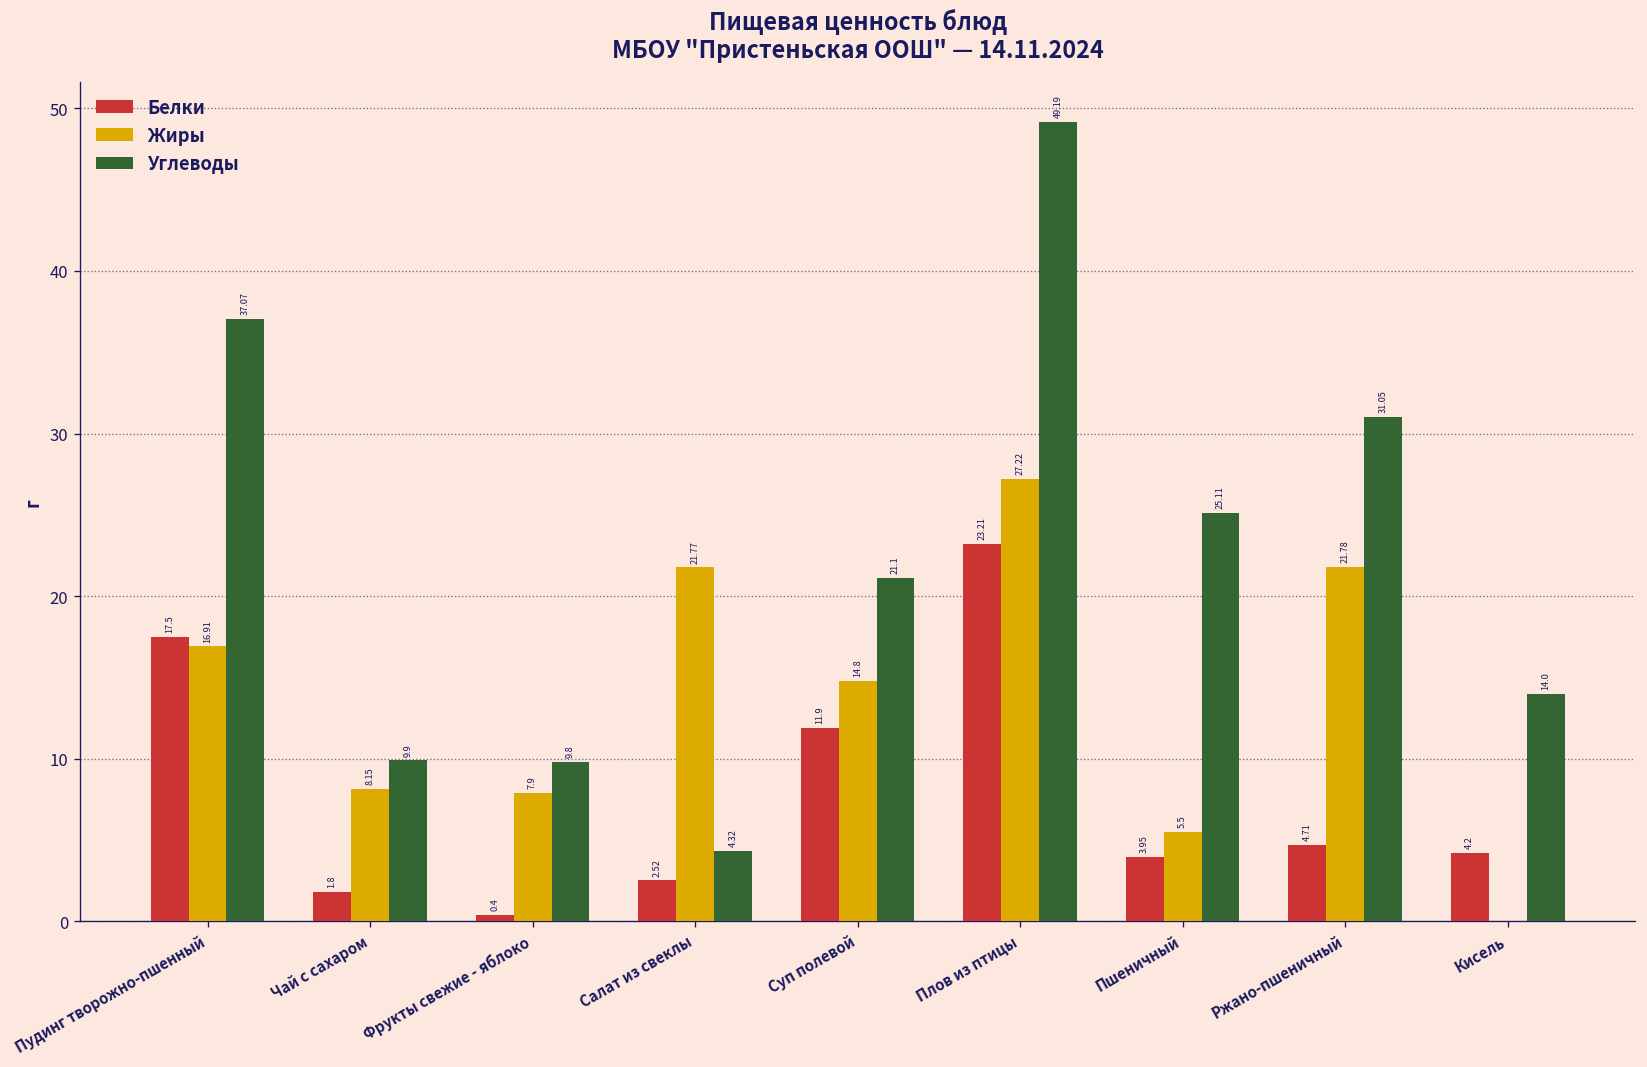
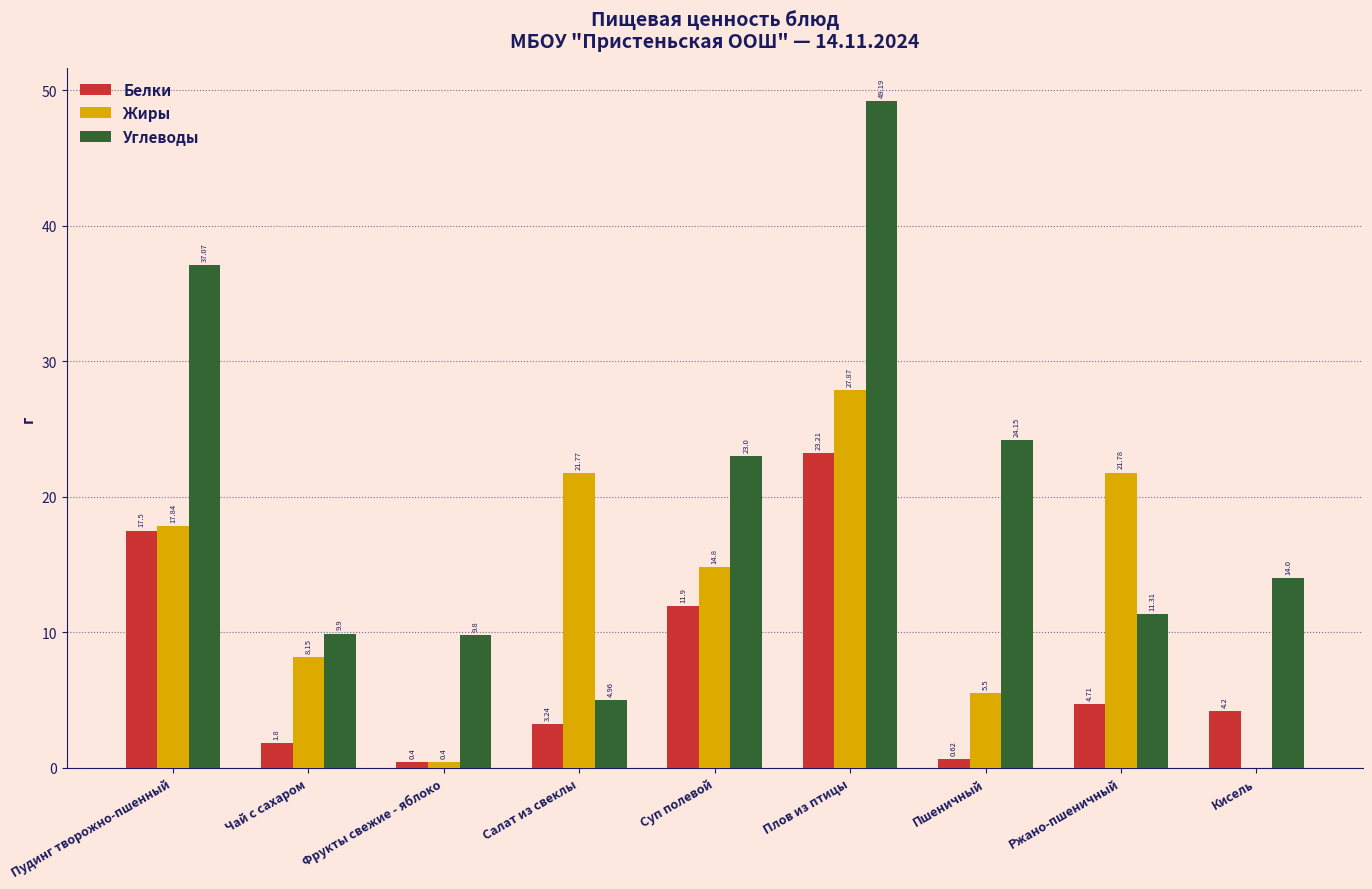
Жиры, Пудинг творожно-пшенный: 16.91 -> 17.84
Жиры, Фрукты свежие - яблоко: 7.9 -> 0.4
Белки, Салат из свеклы: 2.52 -> 3.24
Углеводы, Салат из свеклы: 4.32 -> 4.96
Углеводы, Суп полевой: 21.1 -> 23.0
Жиры, Плов из птицы: 27.22 -> 27.87
Белки, Пшеничный: 3.95 -> 0.62
Углеводы, Пшеничный: 25.11 -> 24.15
Углеводы, Ржано-пшеничный: 31.05 -> 11.31
